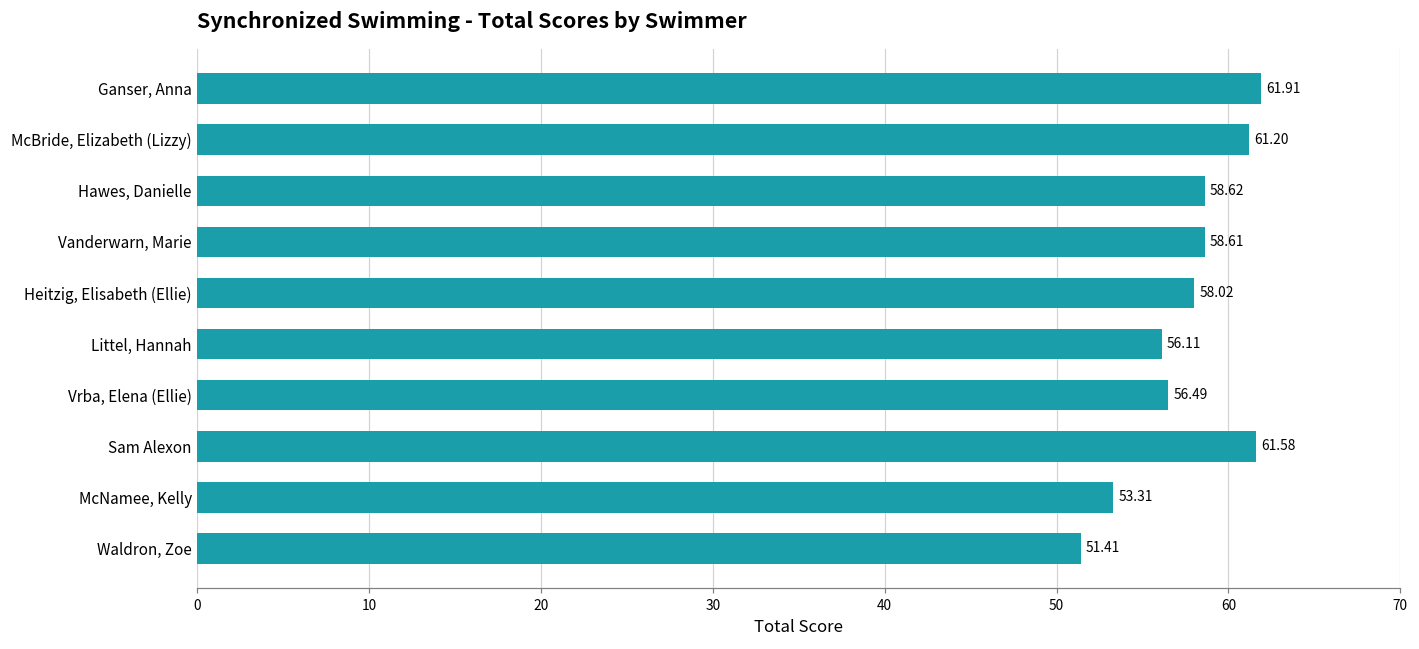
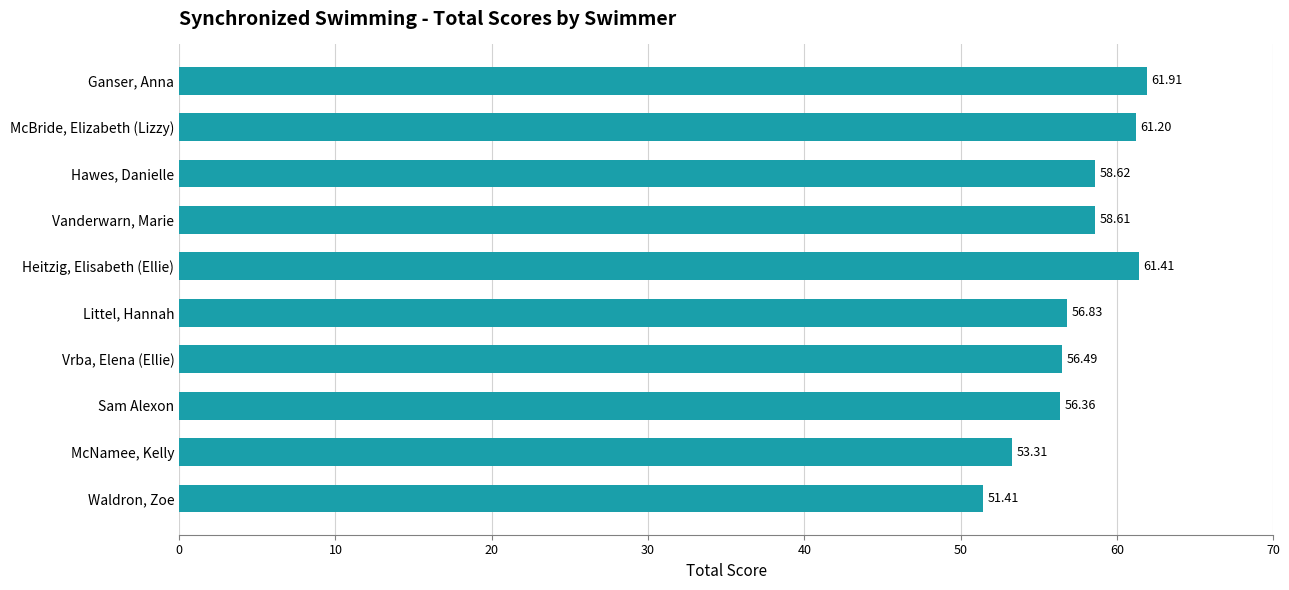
Heitzig, Elisabeth (Ellie): 58.02 -> 61.41
Littel, Hannah: 56.11 -> 56.83
Sam Alexon: 61.58 -> 56.36
